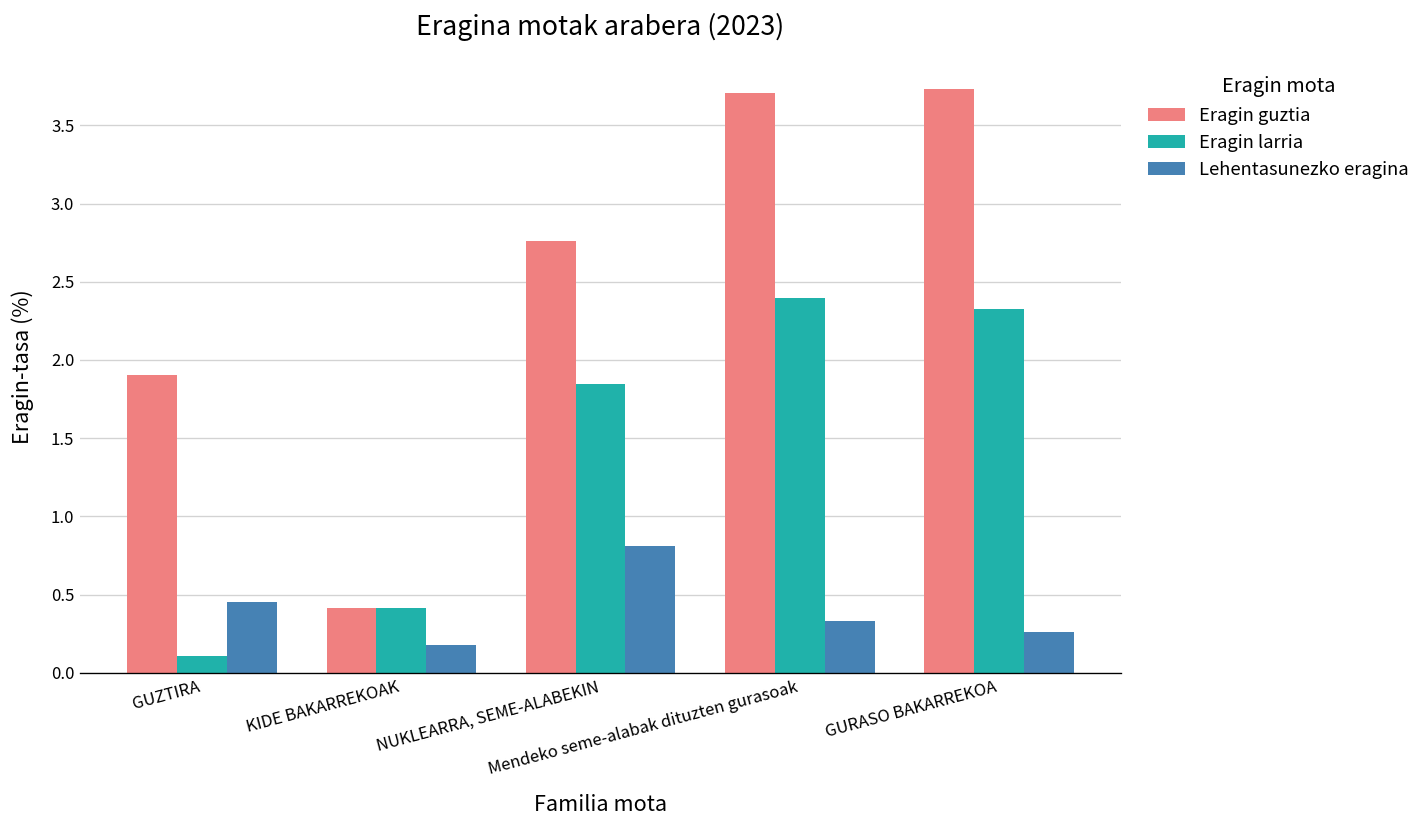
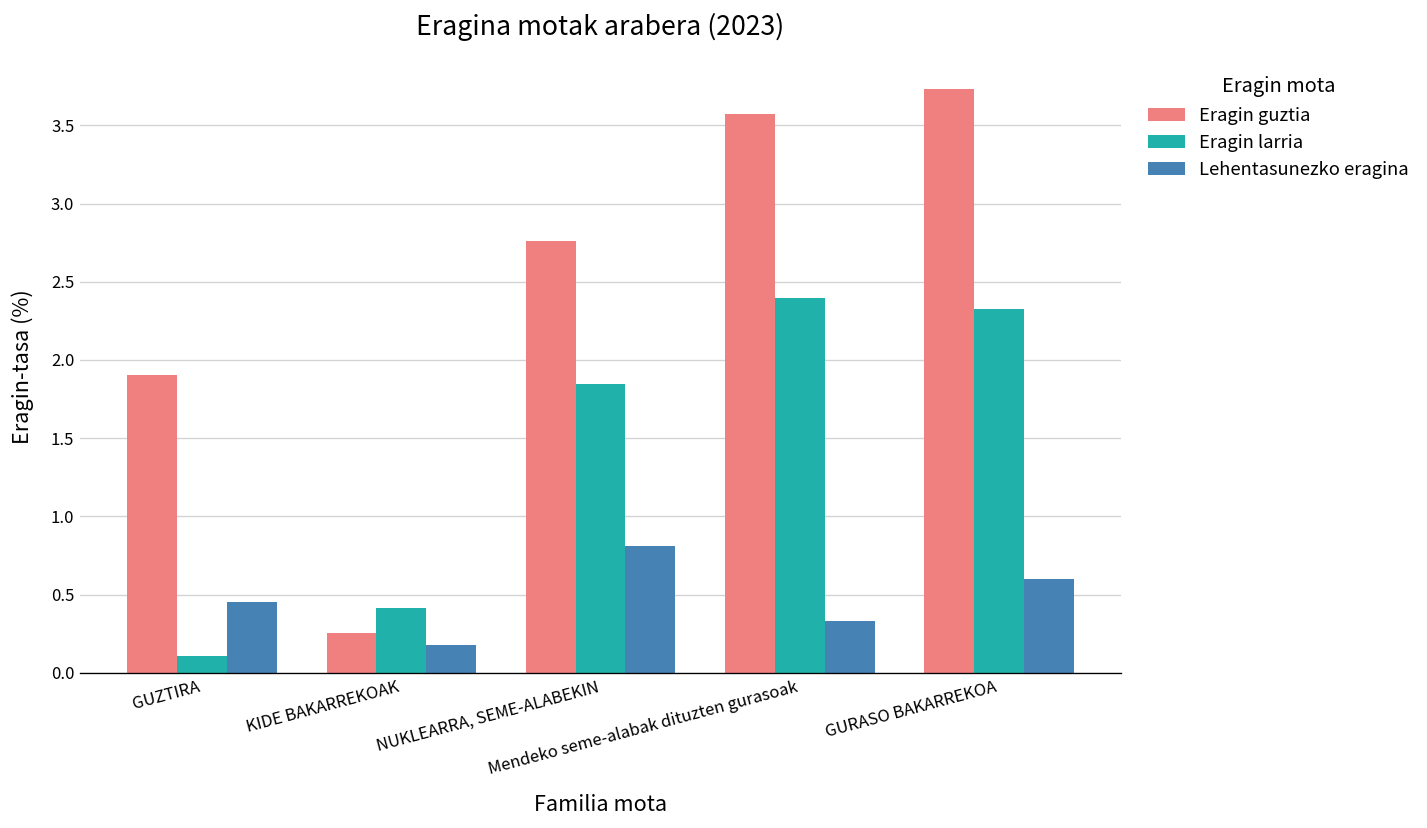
Eragin guztia, KIDE BAKARREKOAK: 0.41 -> 0.25
Eragin guztia, Mendeko seme-alabak dituzten gurasoak: 3.71 -> 3.58
Lehentasunezko eragina, GURASO BAKARREKOA: 0.26 -> 0.60
